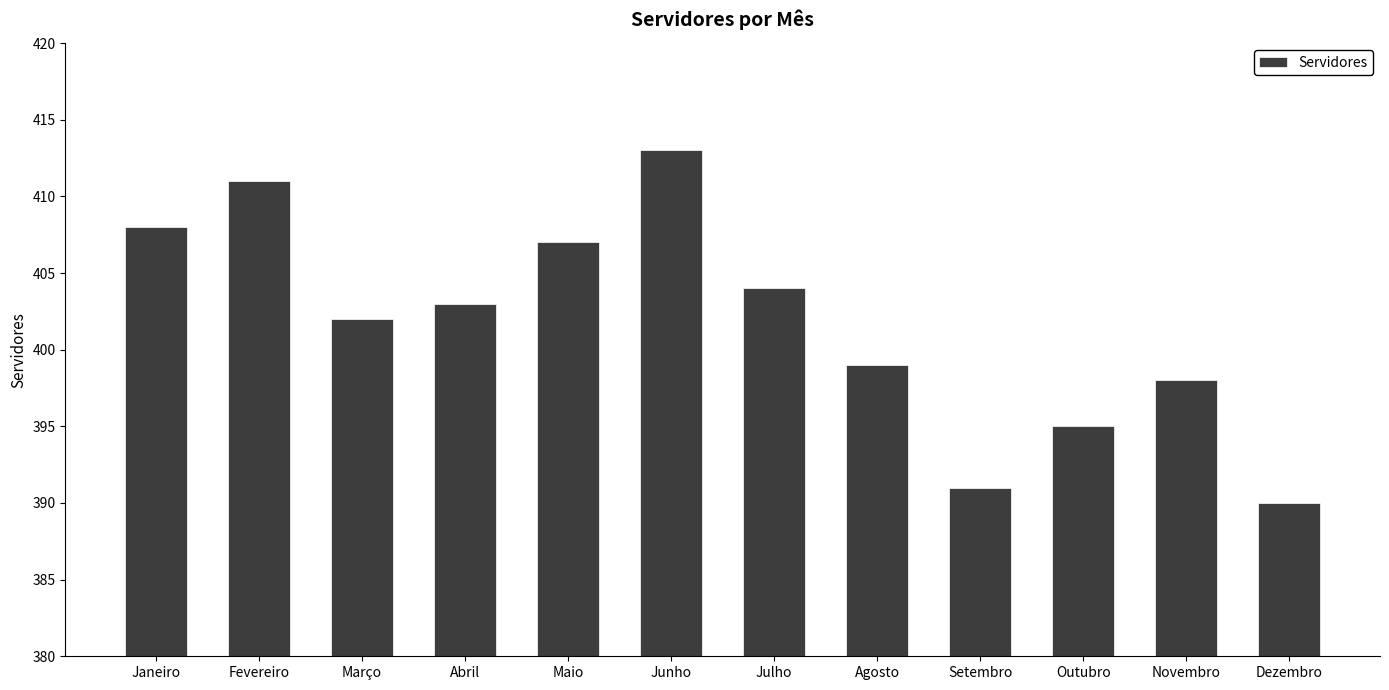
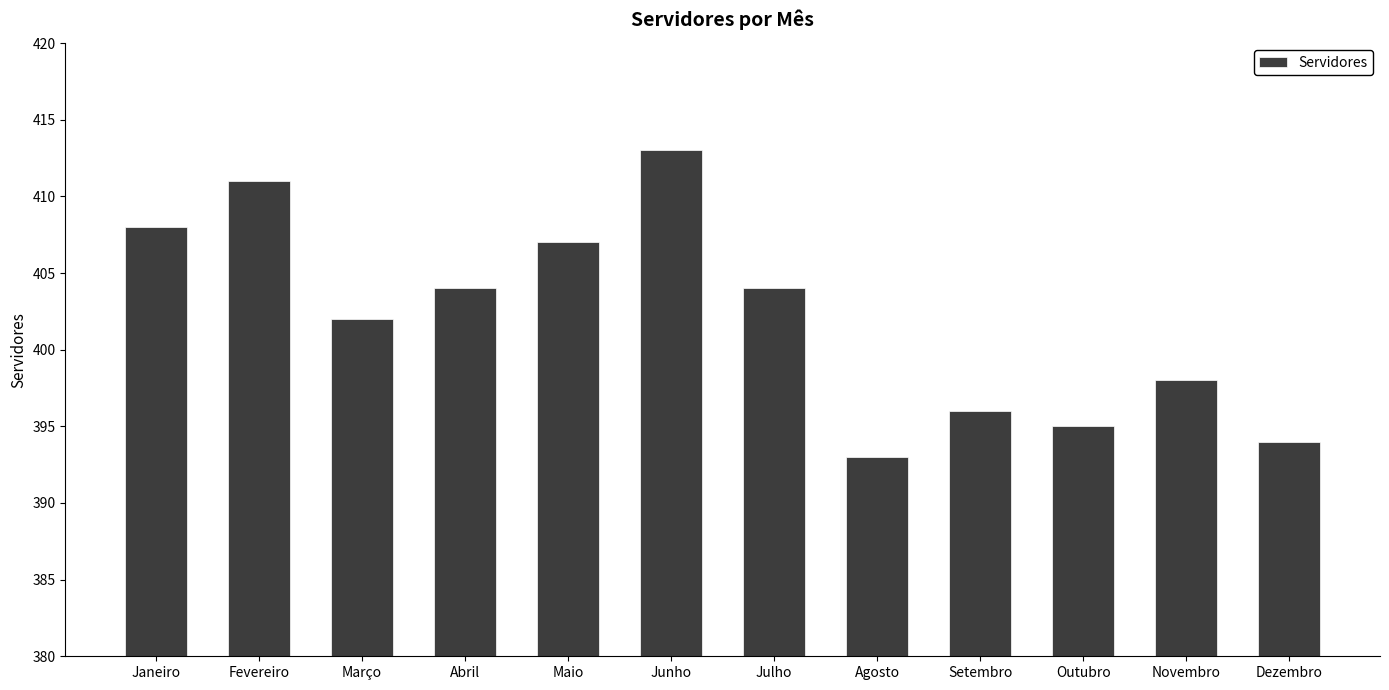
Abril: 403 -> 404
Agosto: 399 -> 393
Setembro: 391 -> 396
Dezembro: 390 -> 394
